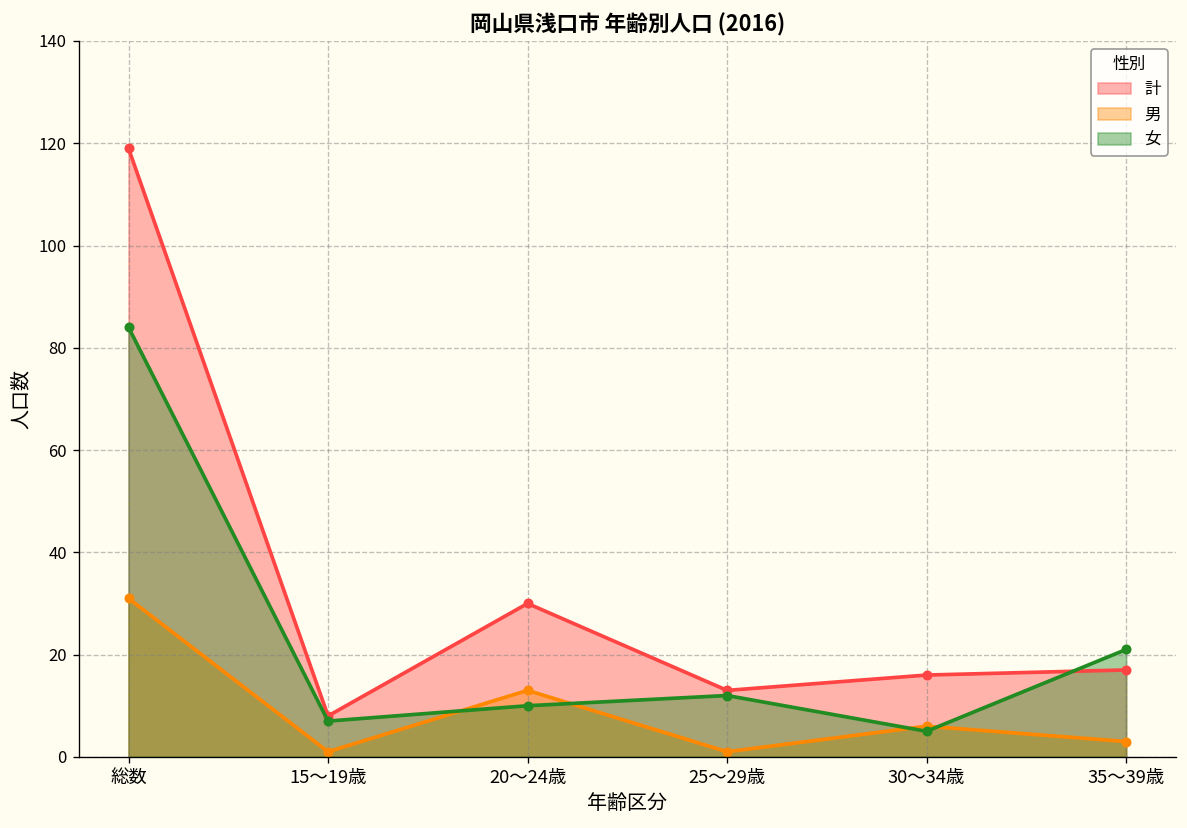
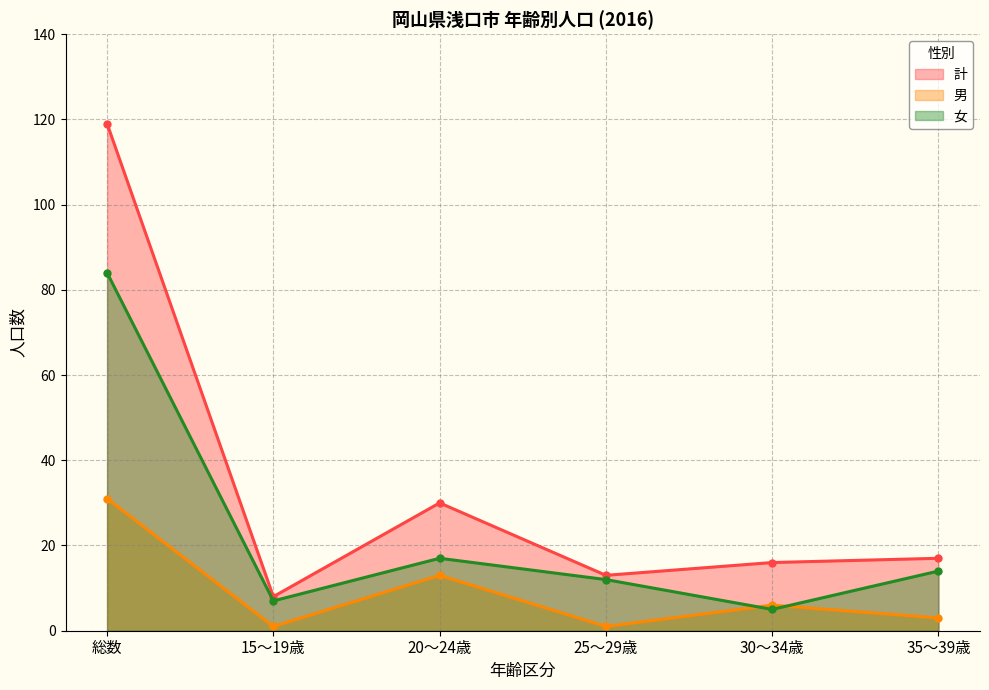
女, 20～24歳: 10 -> 17
女, 35～39歳: 21 -> 14
